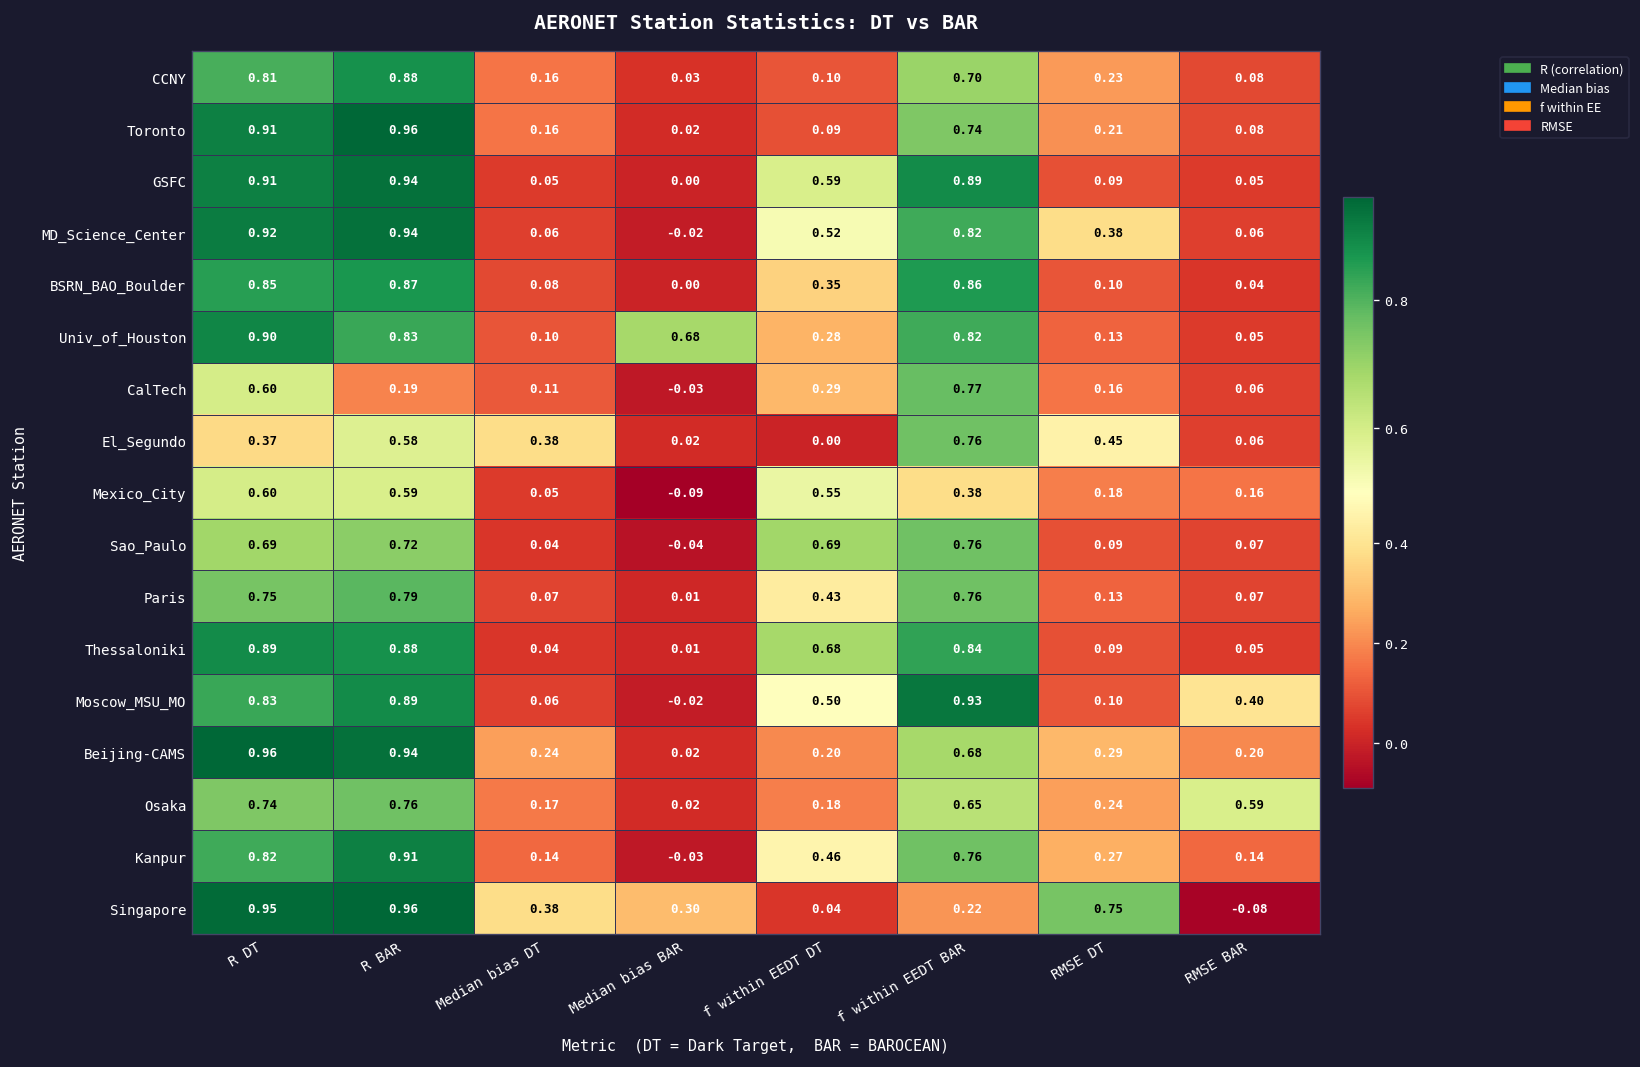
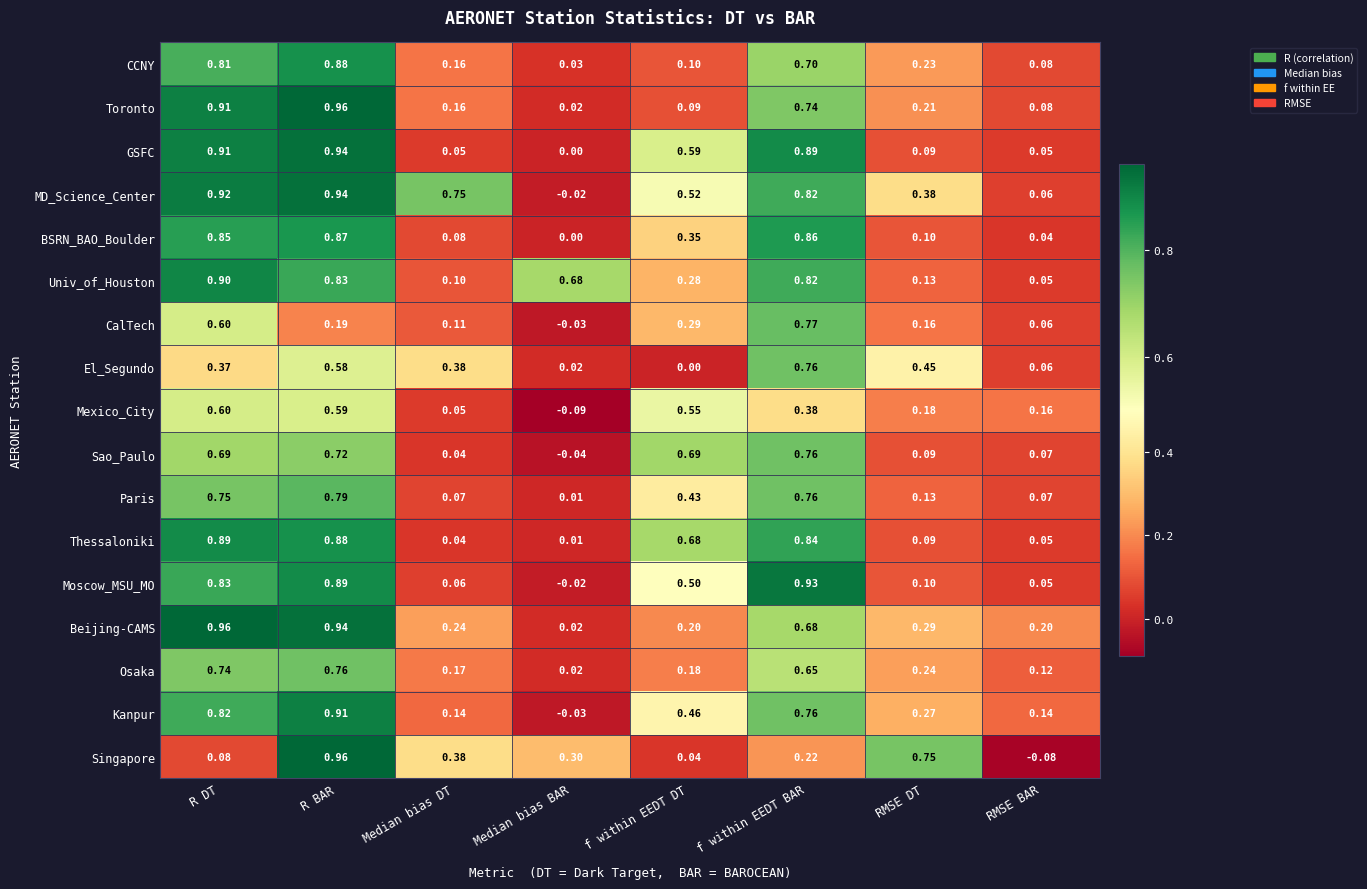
MD_Science_Center, Median bias DT: 0.06 -> 0.75
Moscow_MSU_MO, RMSE BAR: 0.40 -> 0.05
Osaka, RMSE BAR: 0.59 -> 0.12
Singapore, R DT: 0.95 -> 0.08
